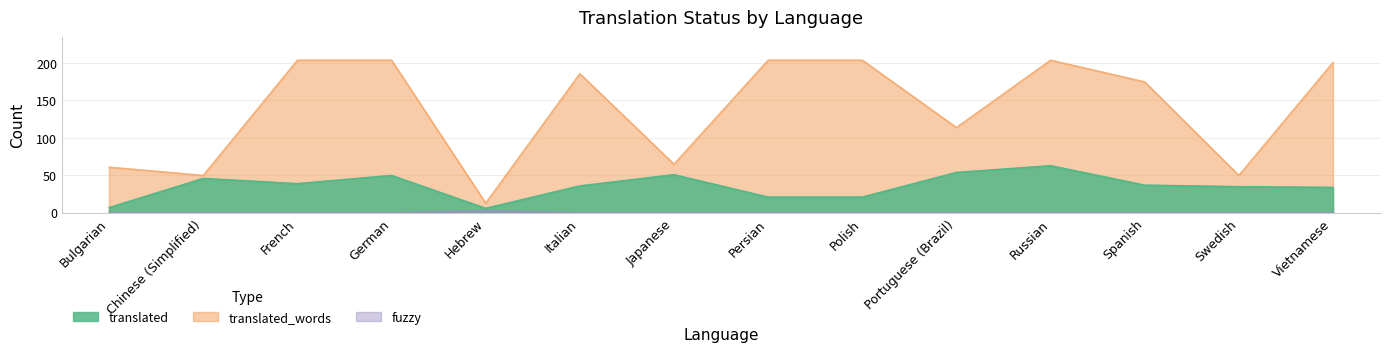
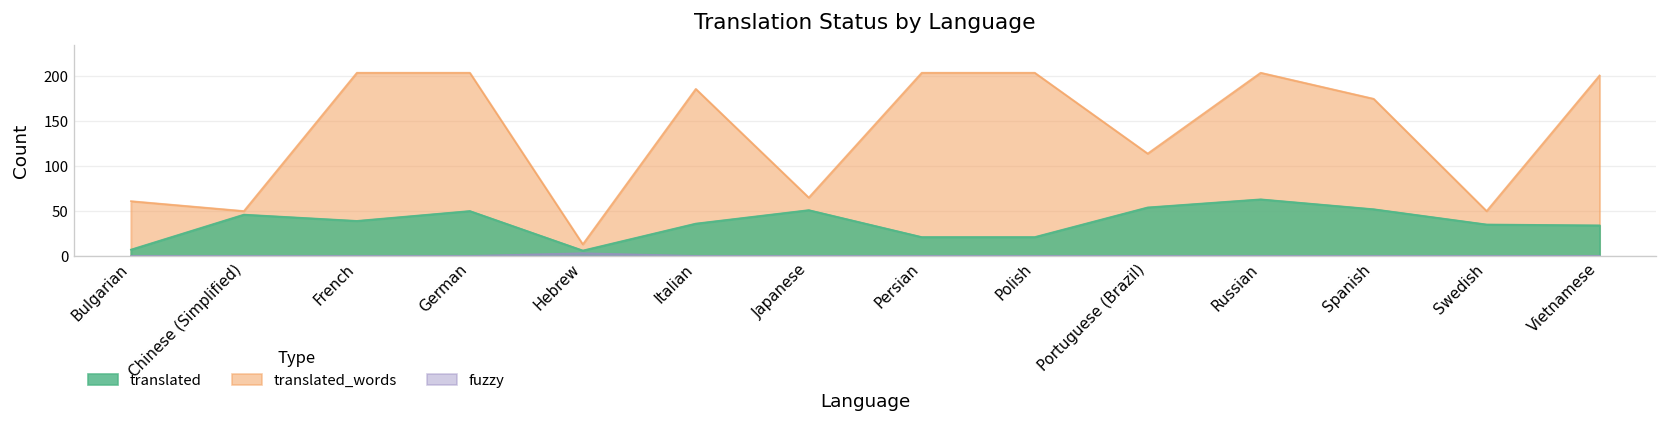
translated, Spanish: 40 -> 50
